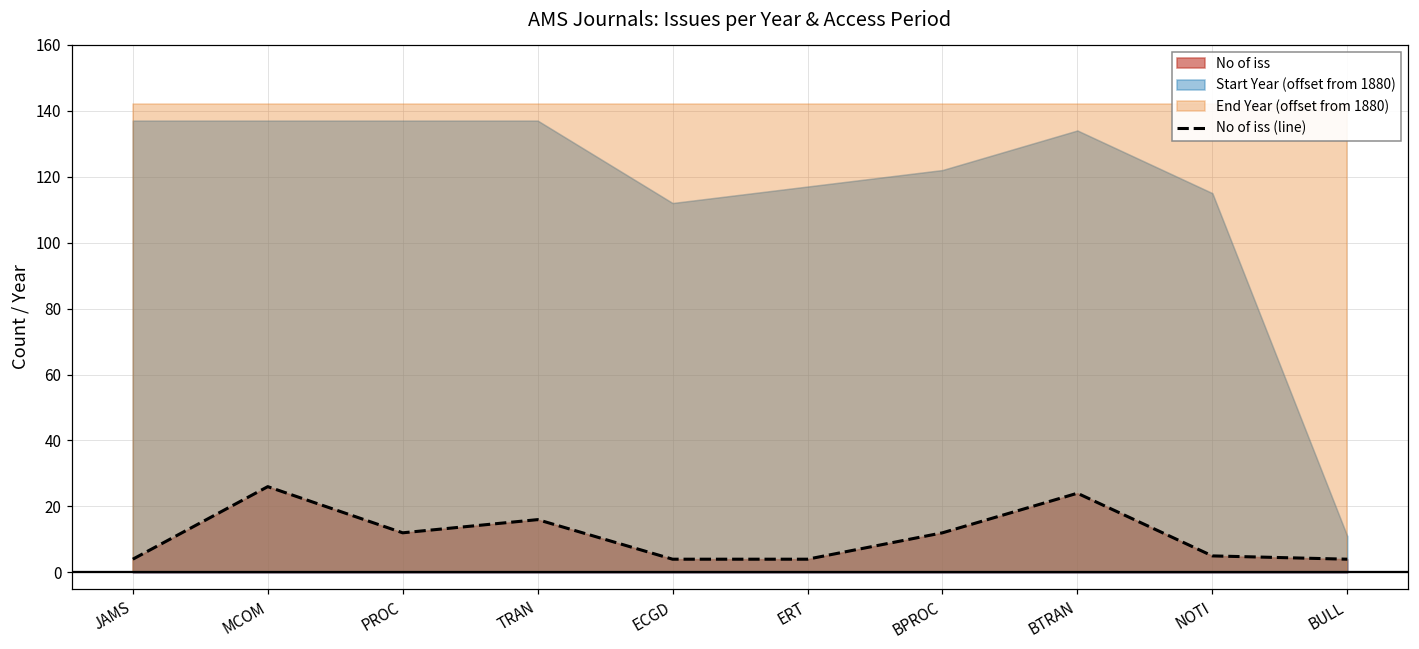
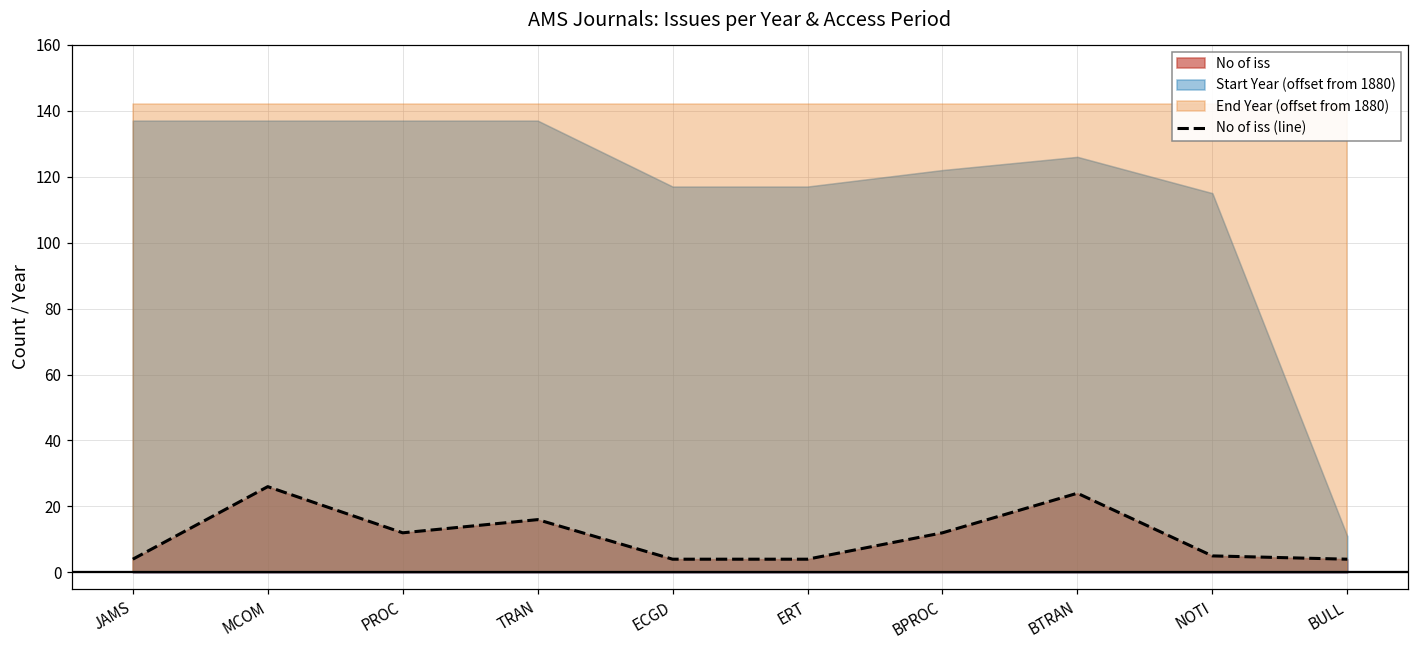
Start Year (offset from 1880), ECGD: 112 -> 117
Start Year (offset from 1880), BTRAN: 134 -> 126
